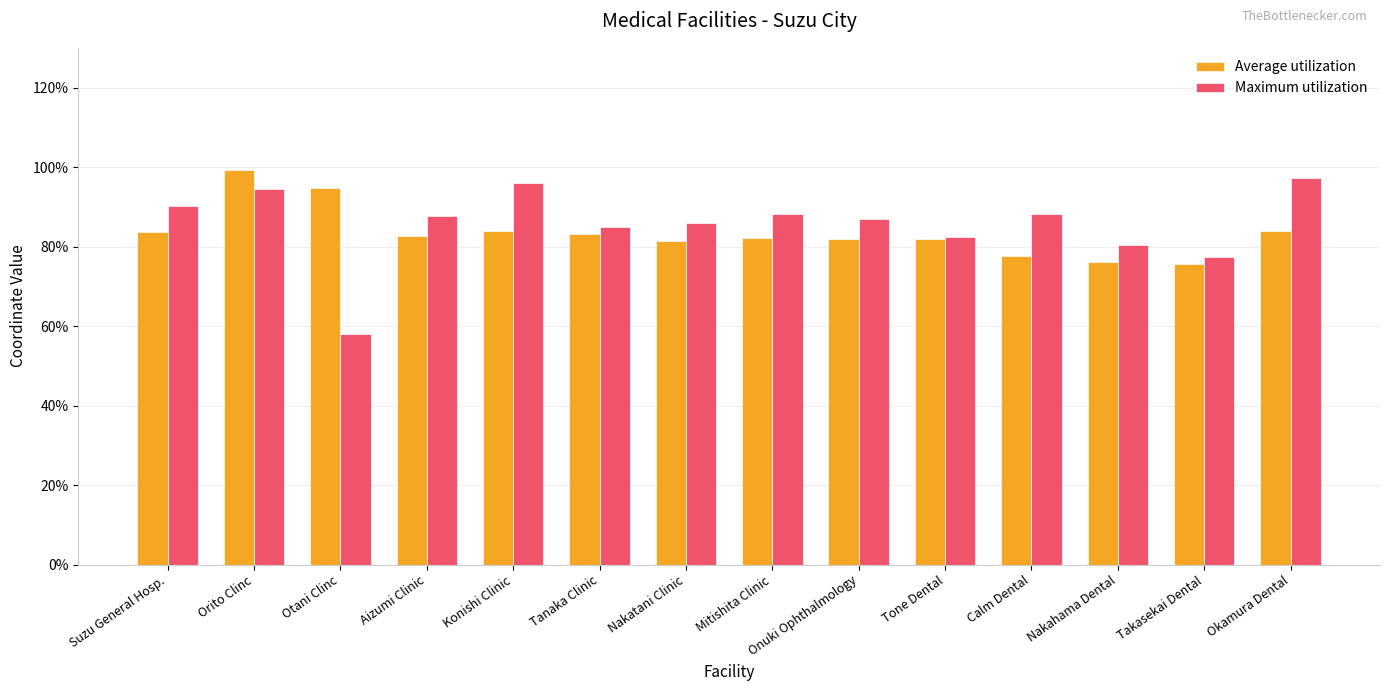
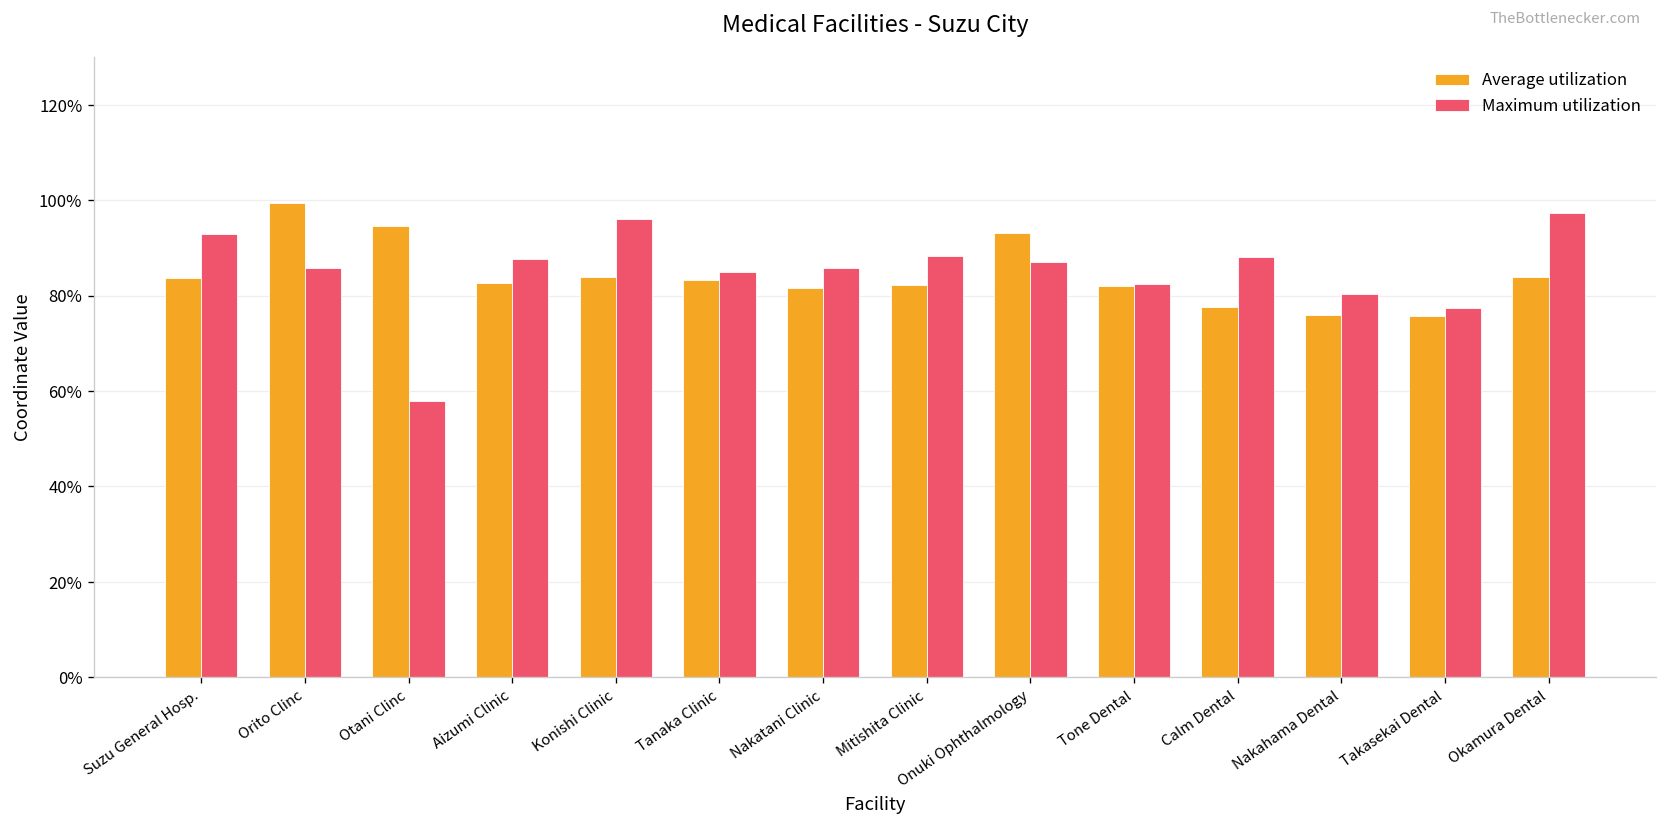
Maximum utilization, Suzu General Hosp.: 90% -> 93%
Maximum utilization, Orito Clinc: 94% -> 86%
Average utilization, Onuki Ophthalmology: 82% -> 93%
